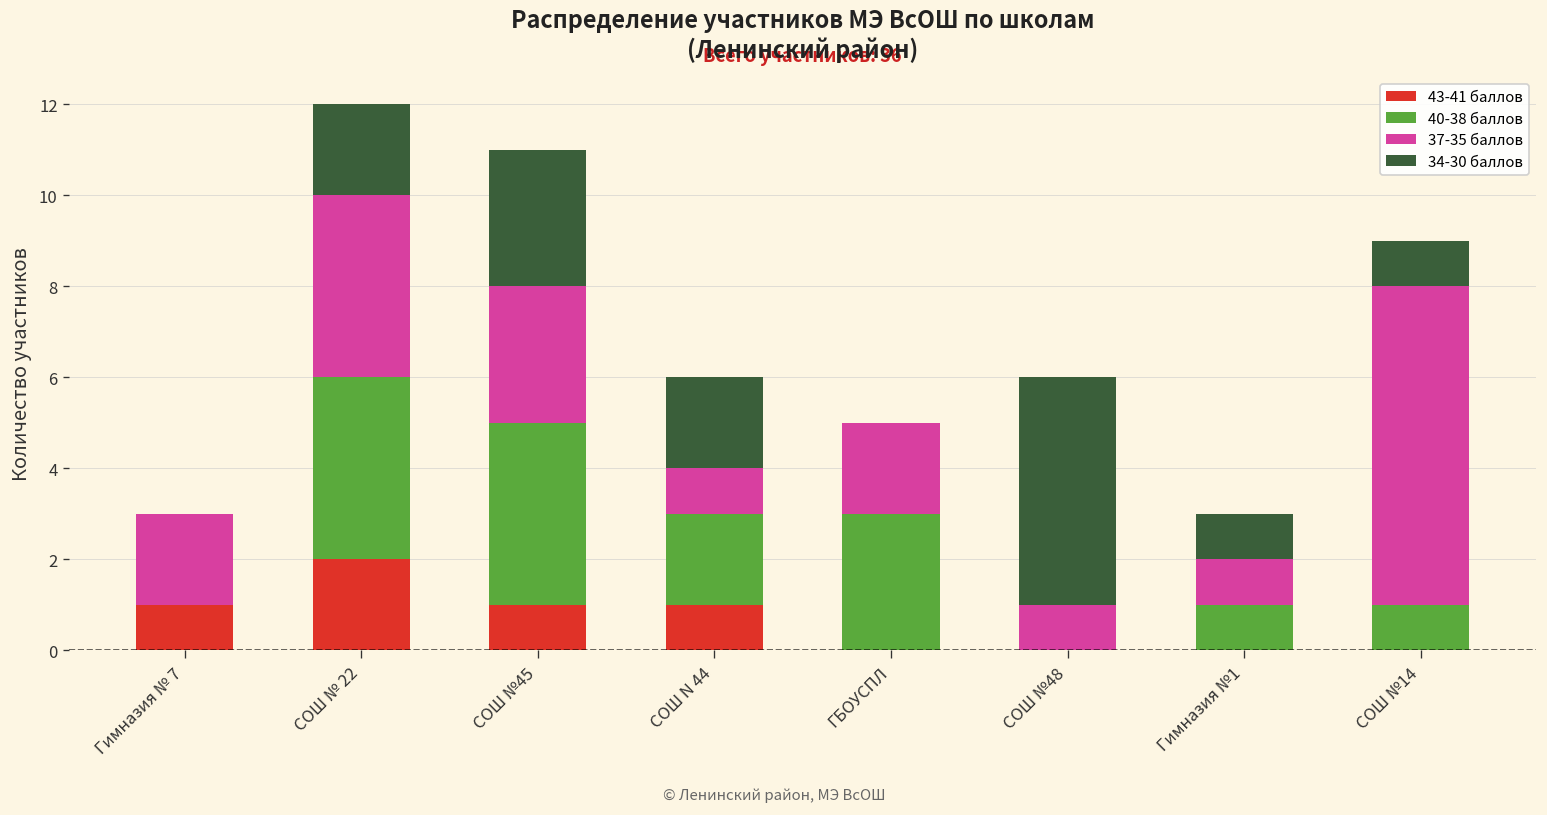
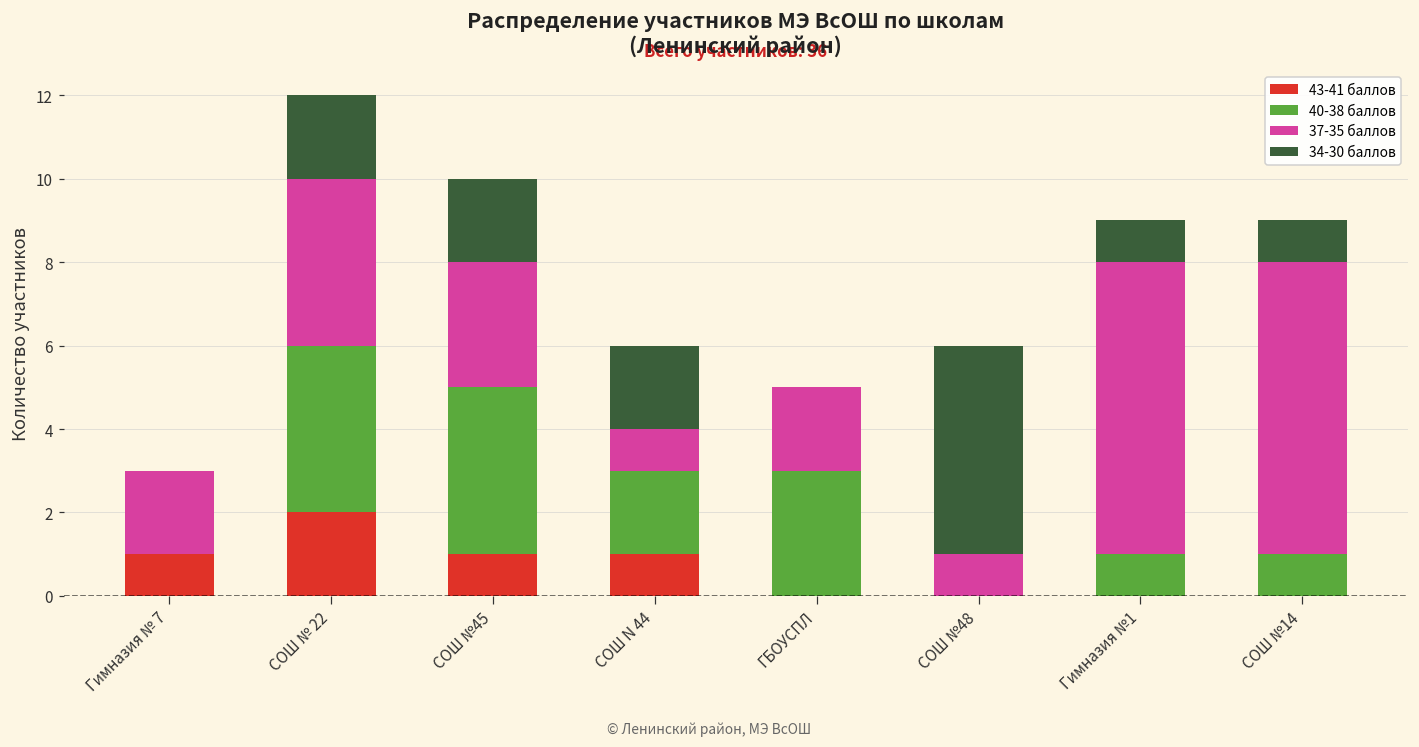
34-30 баллов, СОШ №45: 3 -> 2
37-35 баллов, Гимназия №1: 1 -> 7
